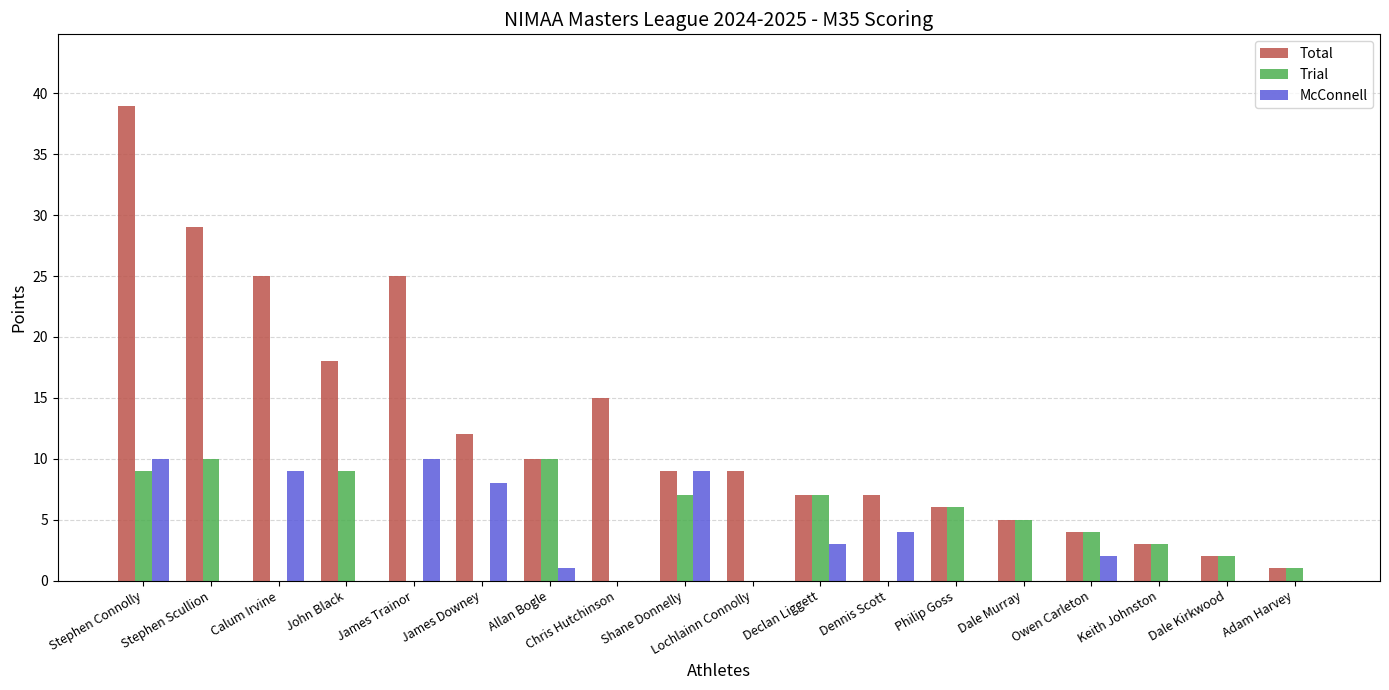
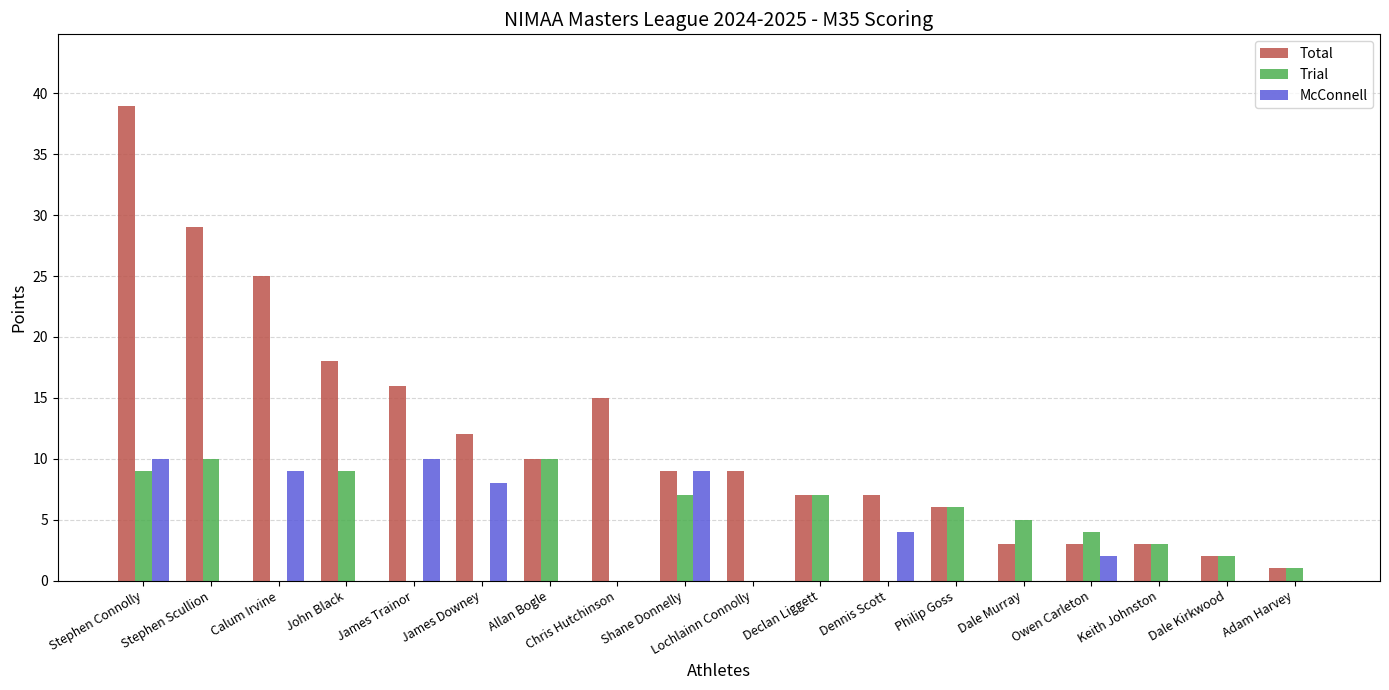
Total, James Trainor: 25 -> 16
McConnell, Allan Bogle: 1 -> 0
McConnell, Declan Liggett: 3 -> 0
Total, Dale Murray: 5 -> 3
Total, Owen Carleton: 4 -> 3
